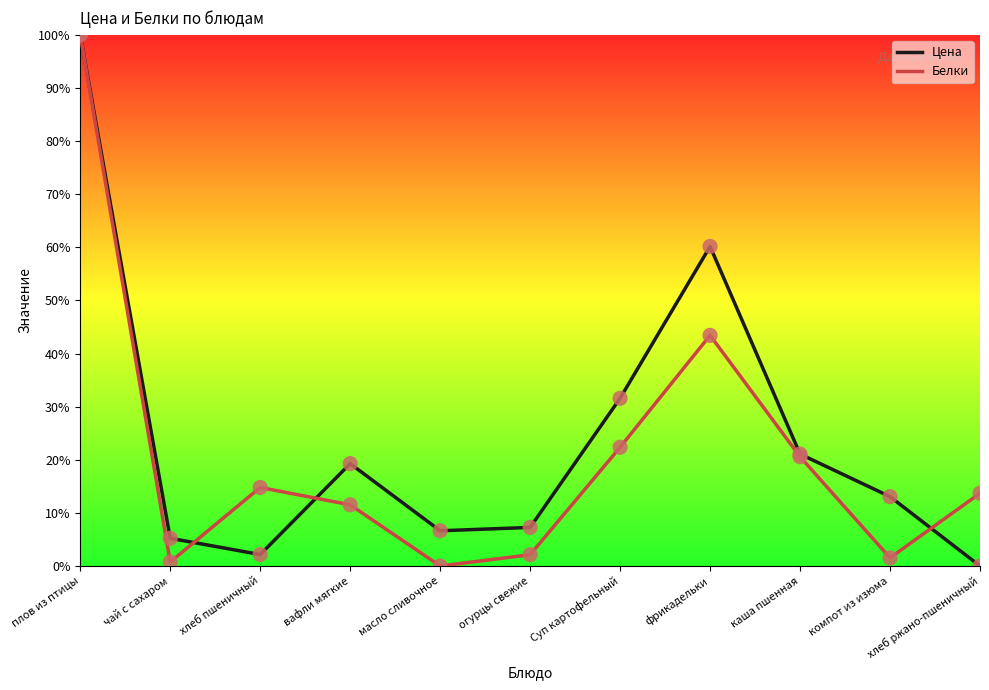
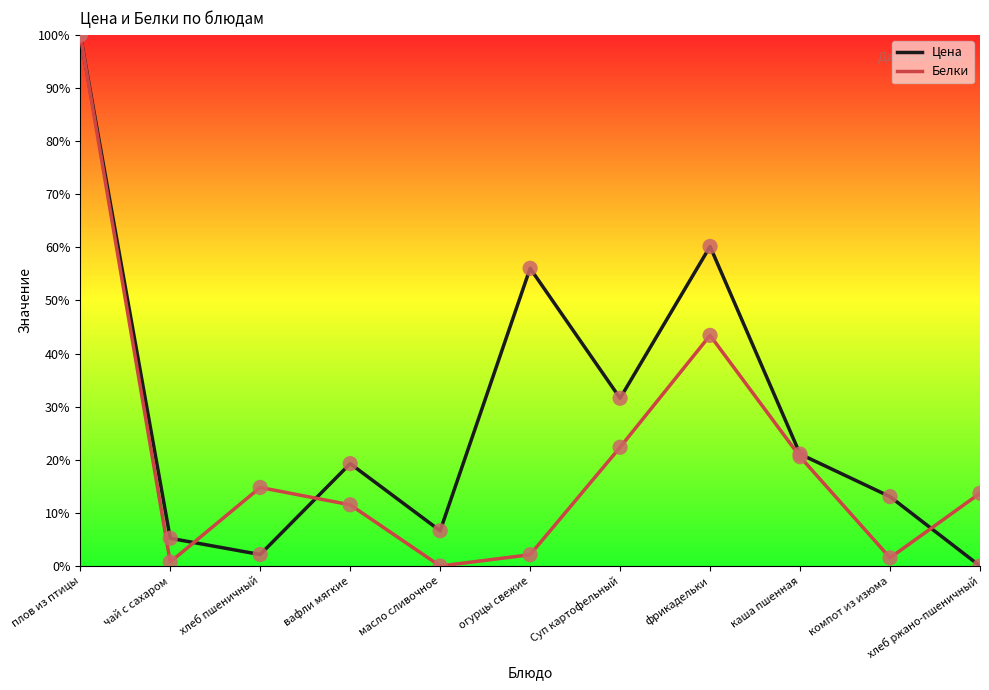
Цена, огурцы свежие: 7% -> 56%
